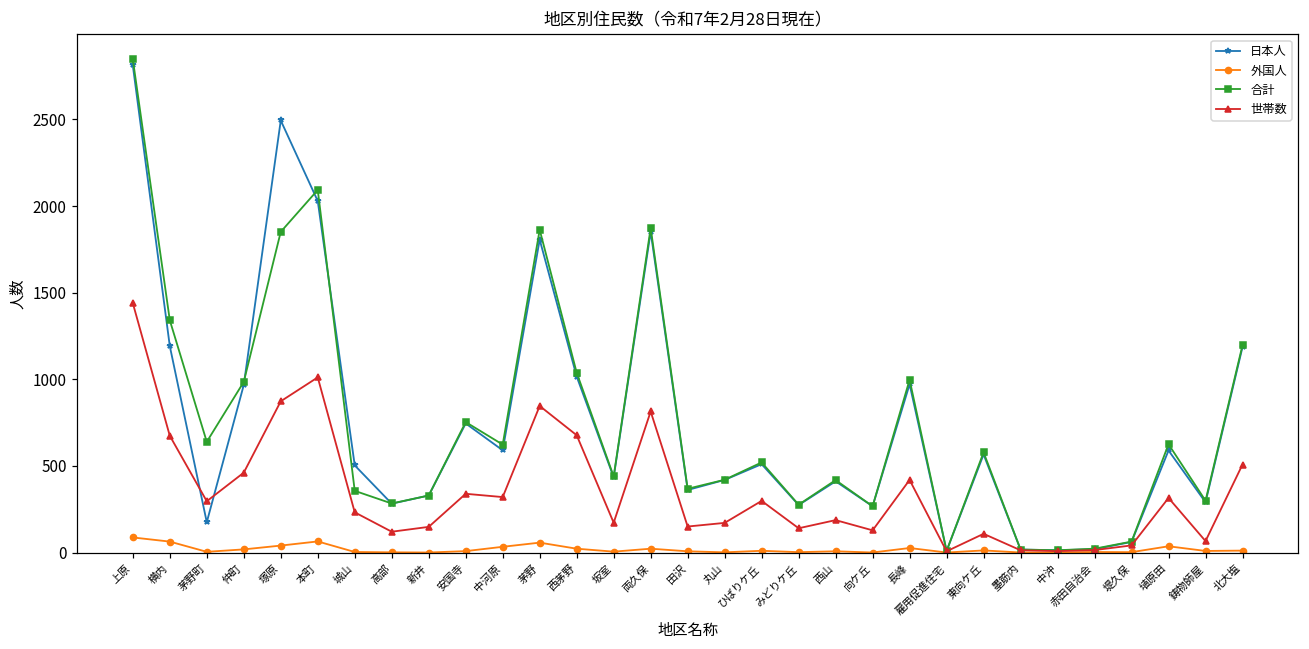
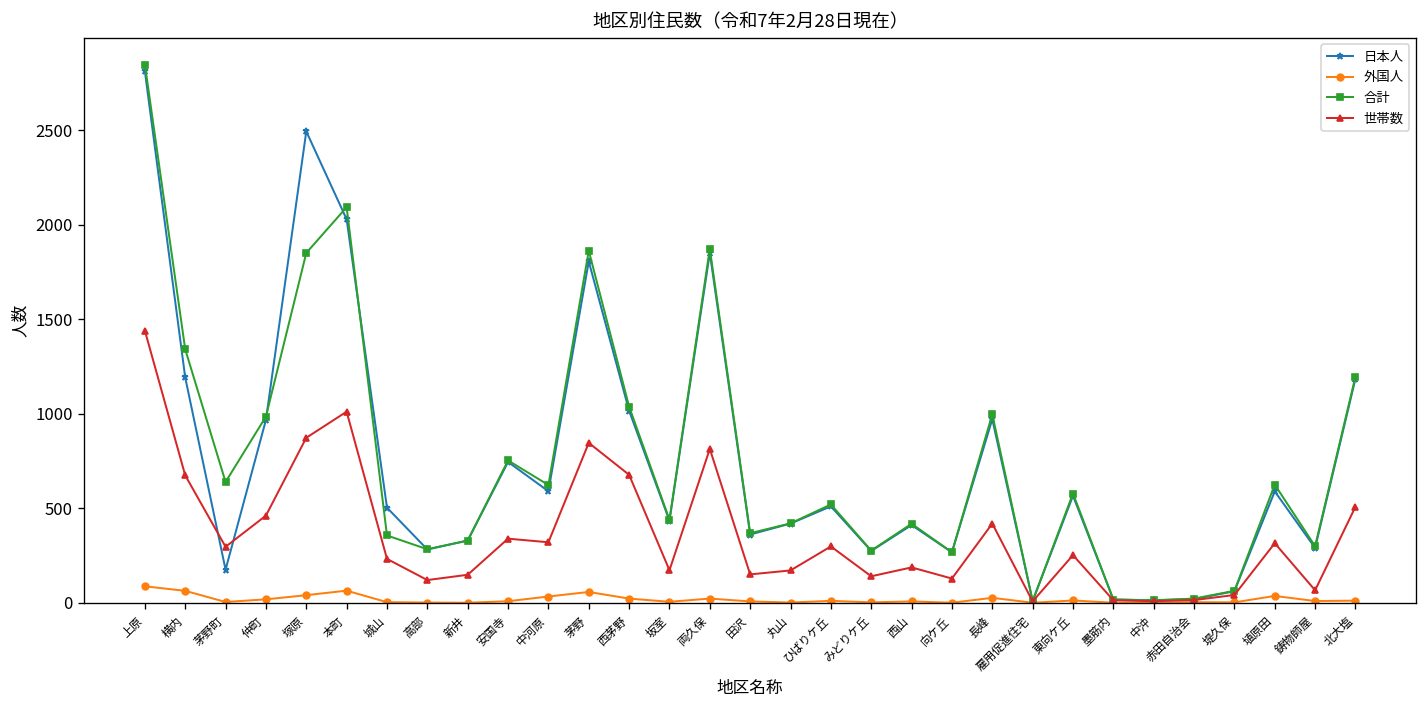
世帯数, 東向ケ丘: 110 -> 250
